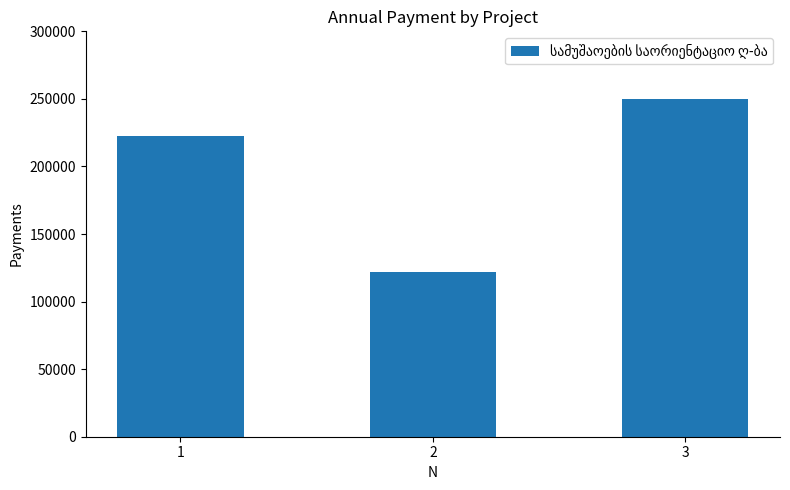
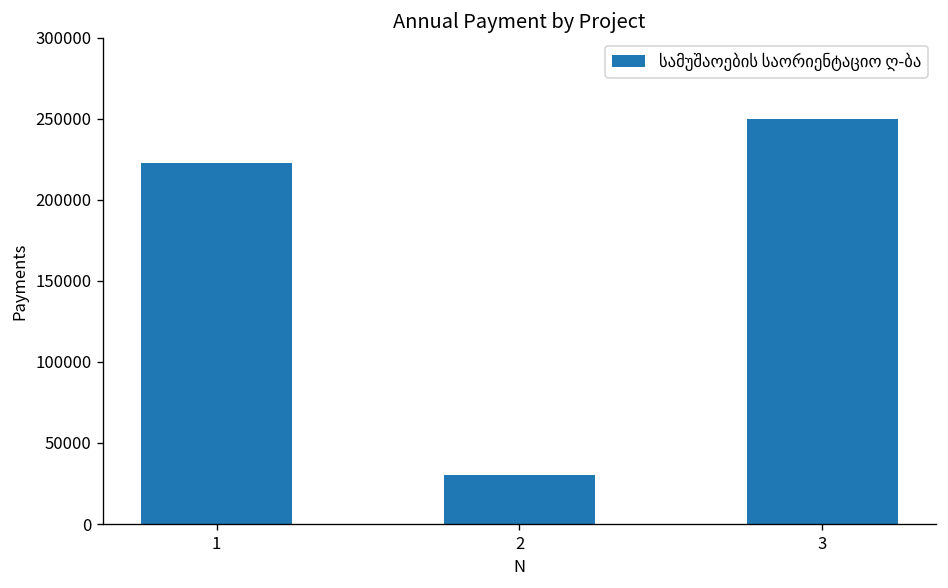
2: 122000 -> 30000
